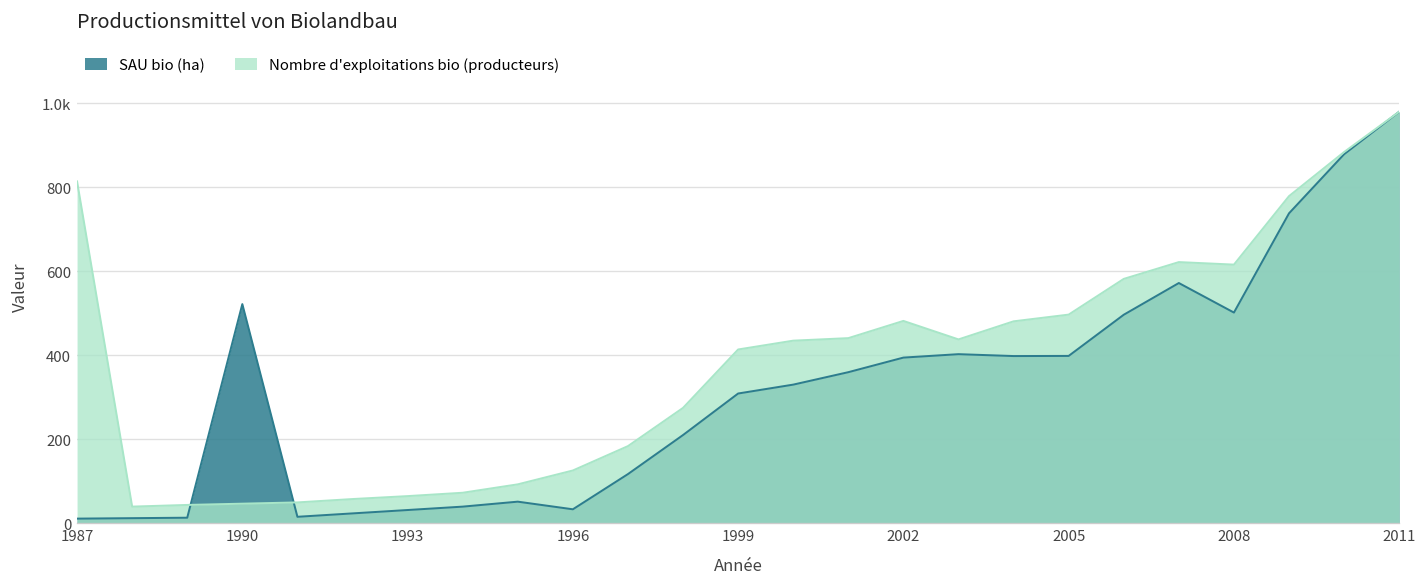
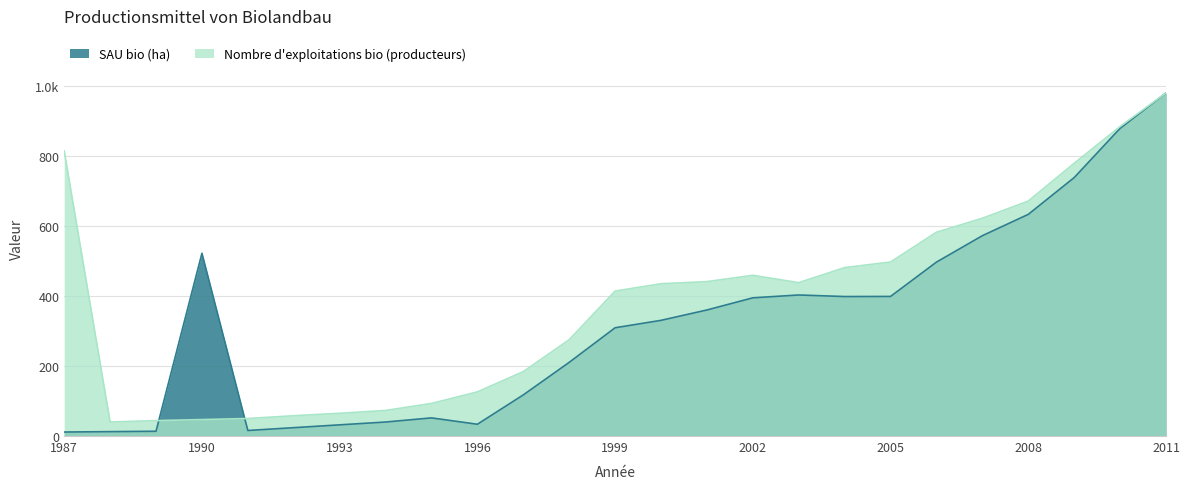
Nombre d'exploitations bio (producteurs), 2002: 480 -> 460
SAU bio (ha), 2008: 500 -> 630
Nombre d'exploitations bio (producteurs), 2008: 620 -> 670
